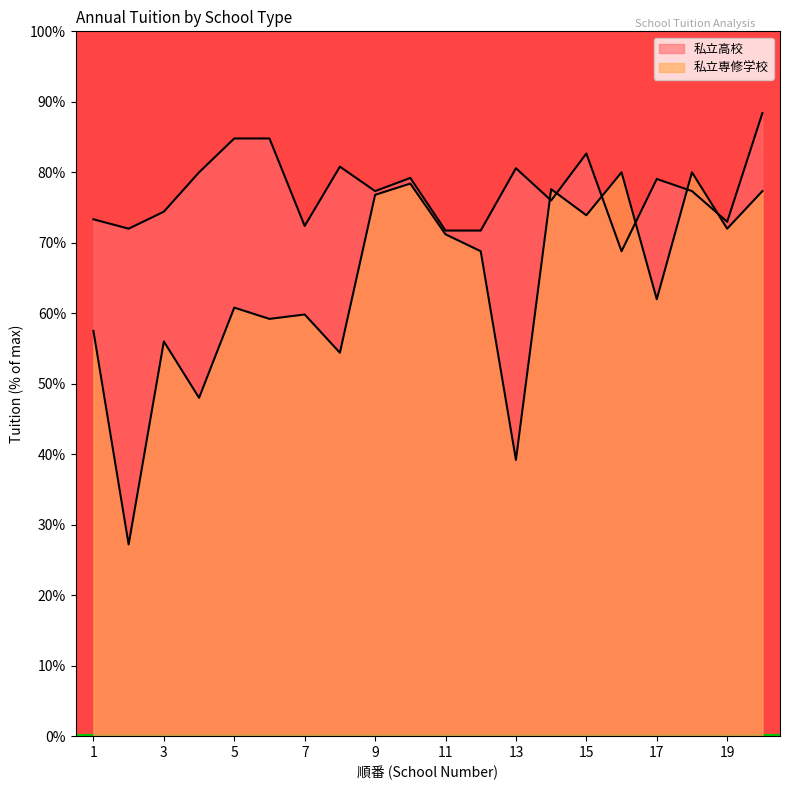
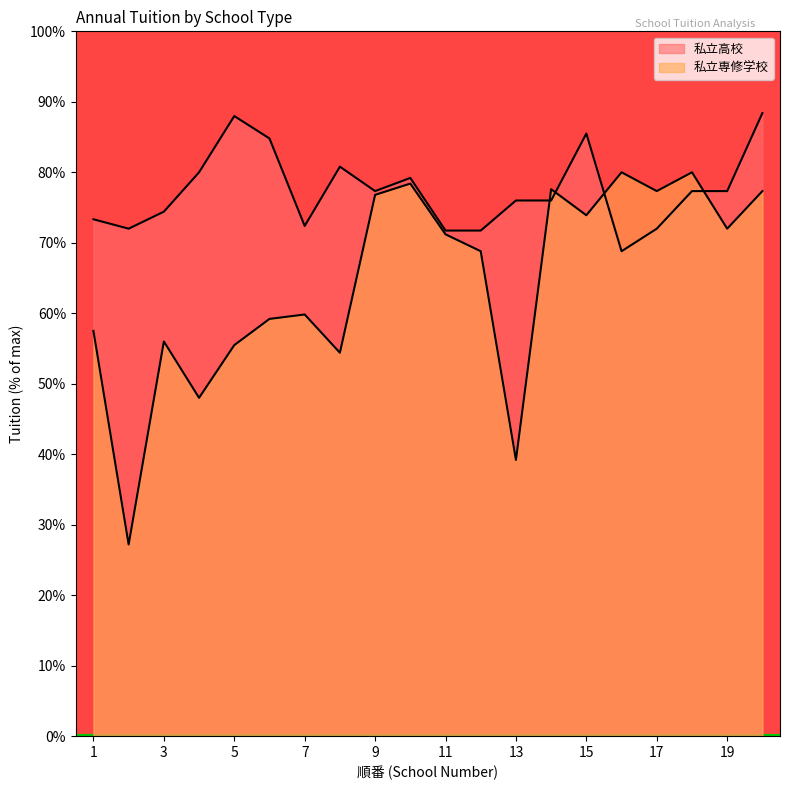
私立高校, 5: 85% -> 88%
私立専修学校, 5: 61% -> 55%
私立高校, 13: 81% -> 76%
私立高校, 15: 83% -> 85%
私立高校, 17: 79% -> 72%
私立専修学校, 17: 62% -> 77%
私立高校, 19: 73% -> 77%
